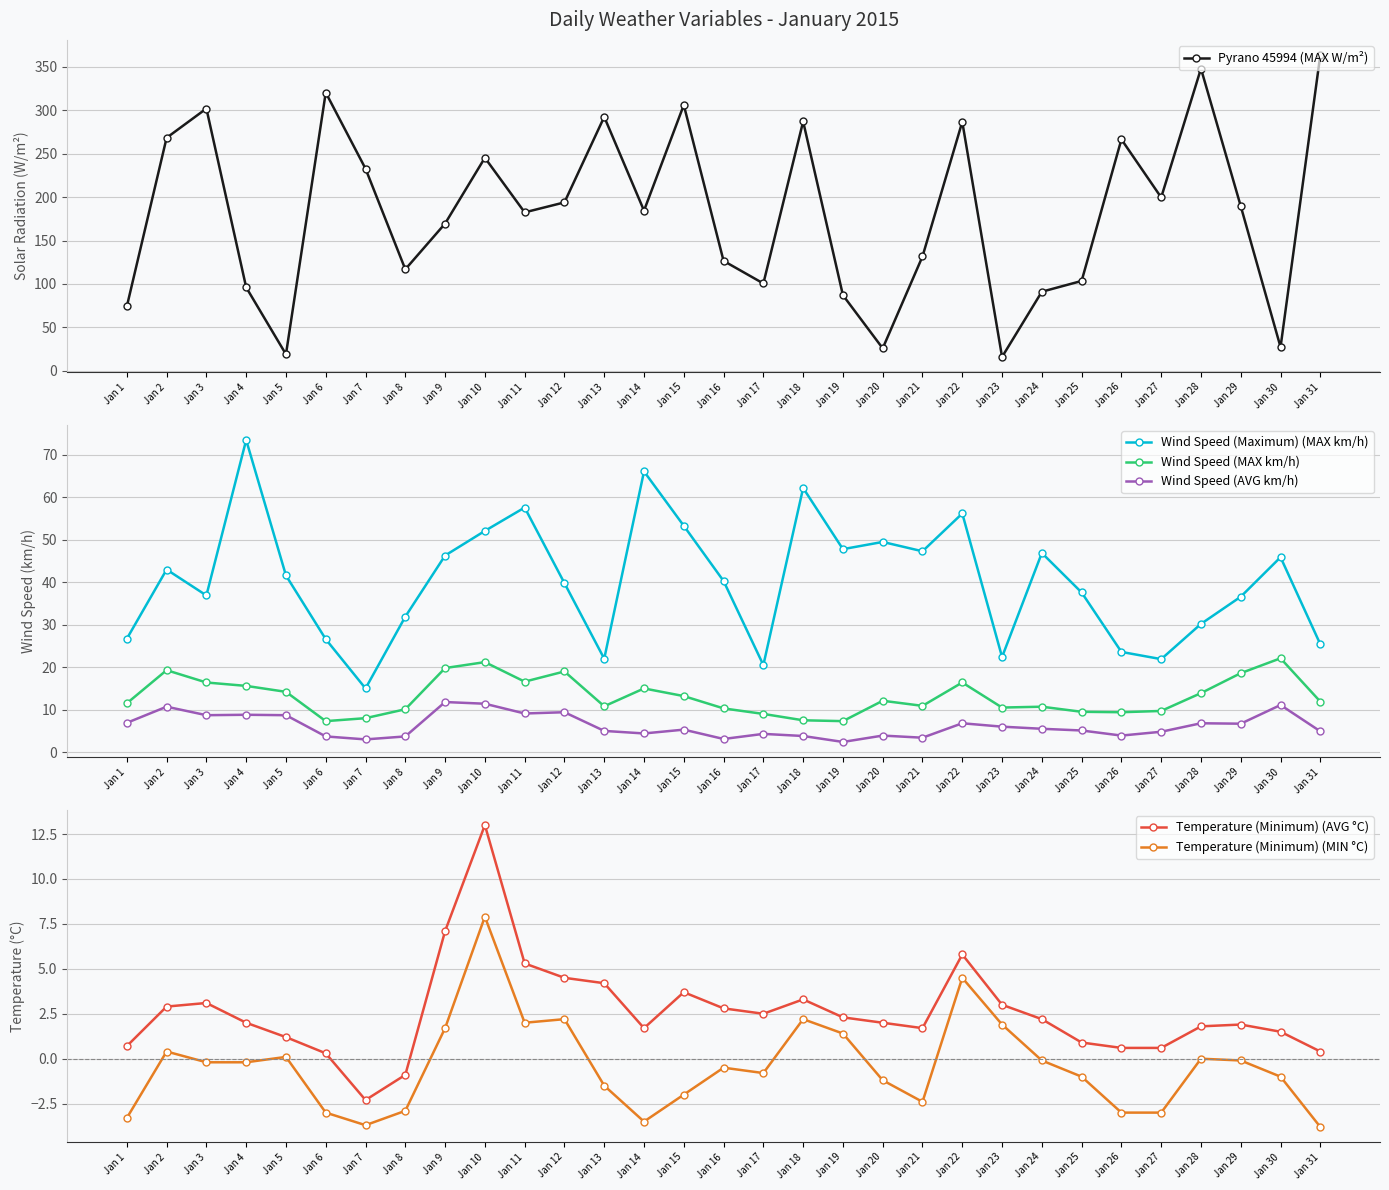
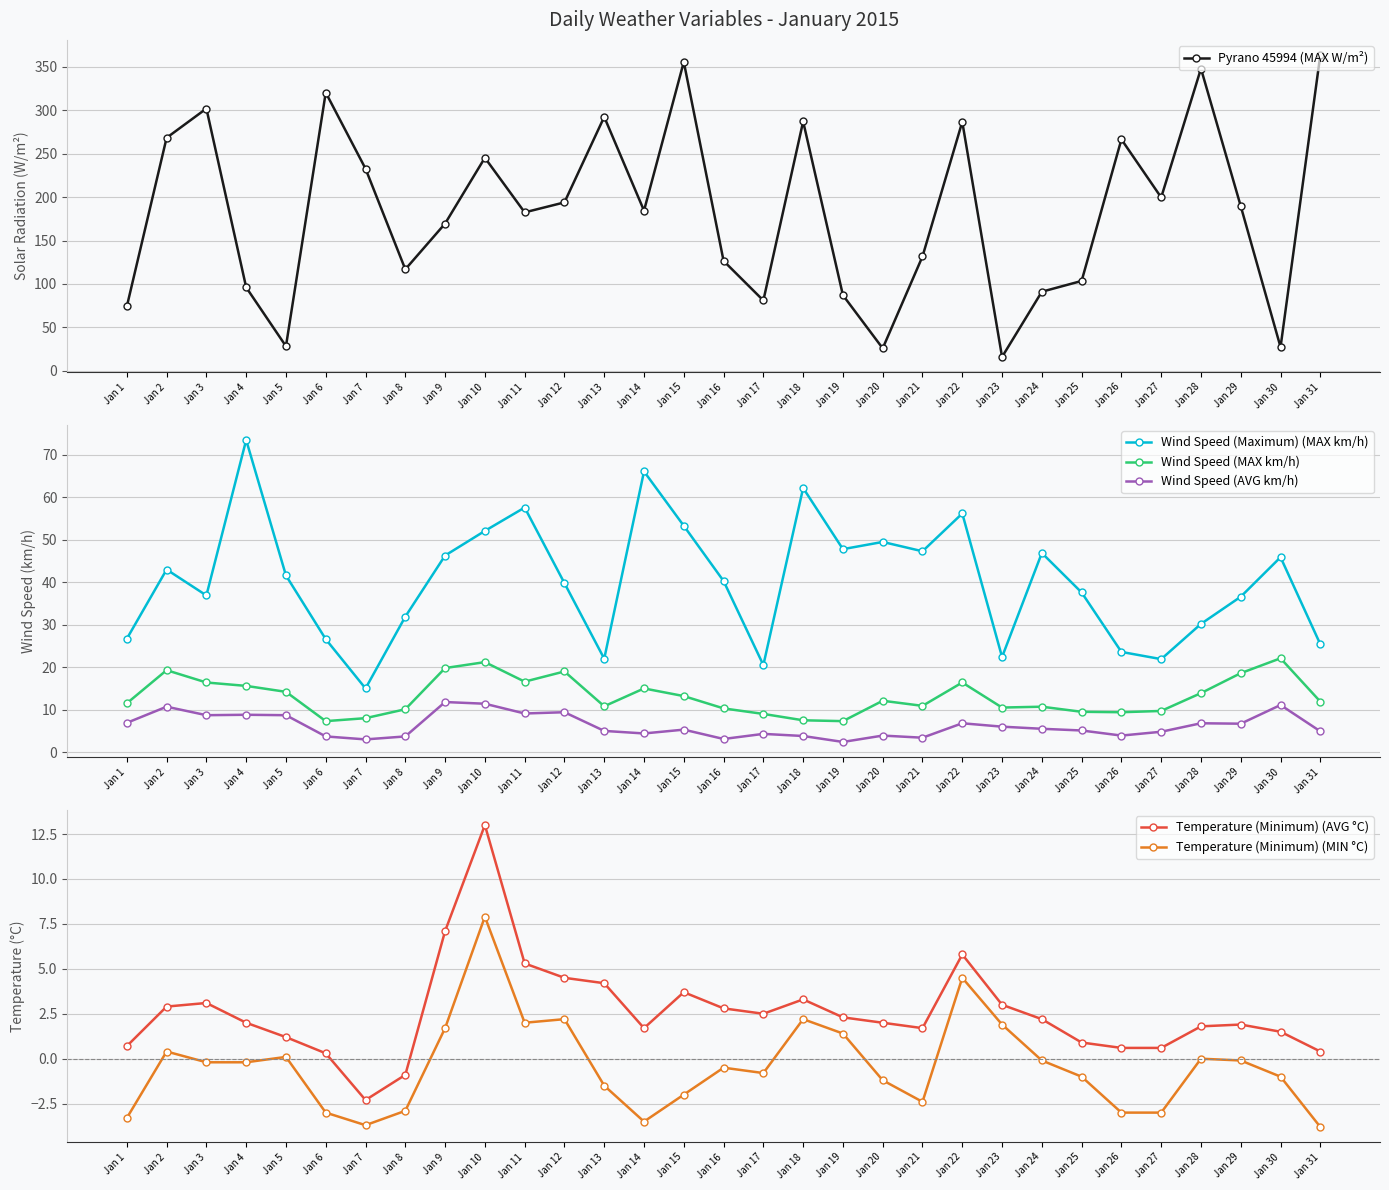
Daily Weather Variables - January 2015, Jan 5: 20 -> 30
Daily Weather Variables - January 2015, Jan 15: 310 -> 360
Daily Weather Variables - January 2015, Jan 17: 100 -> 80
